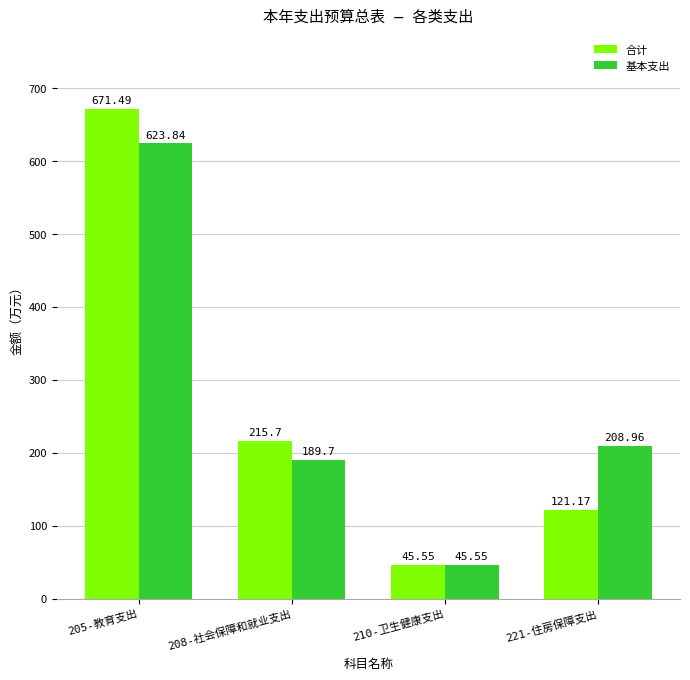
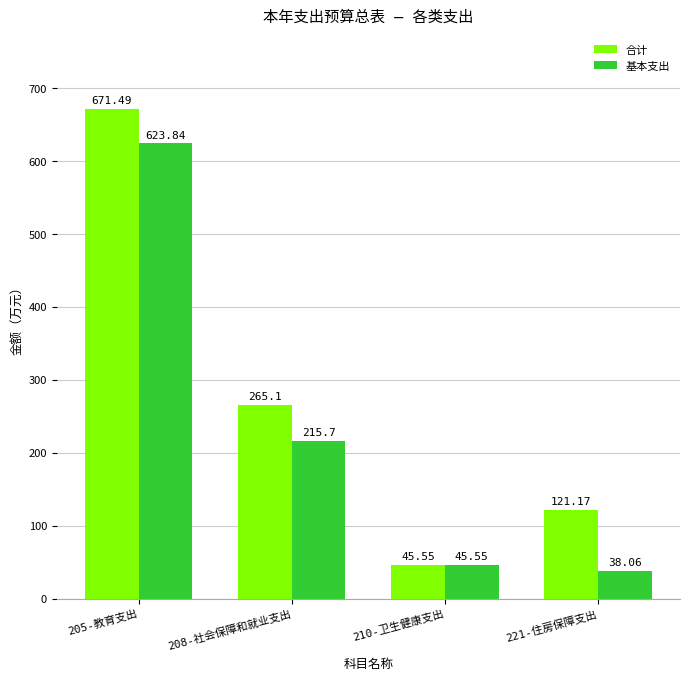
合计, 208-社会保障和就业支出: 215.7 -> 265.1
基本支出, 208-社会保障和就业支出: 189.7 -> 215.7
基本支出, 221-住房保障支出: 208.96 -> 38.06
